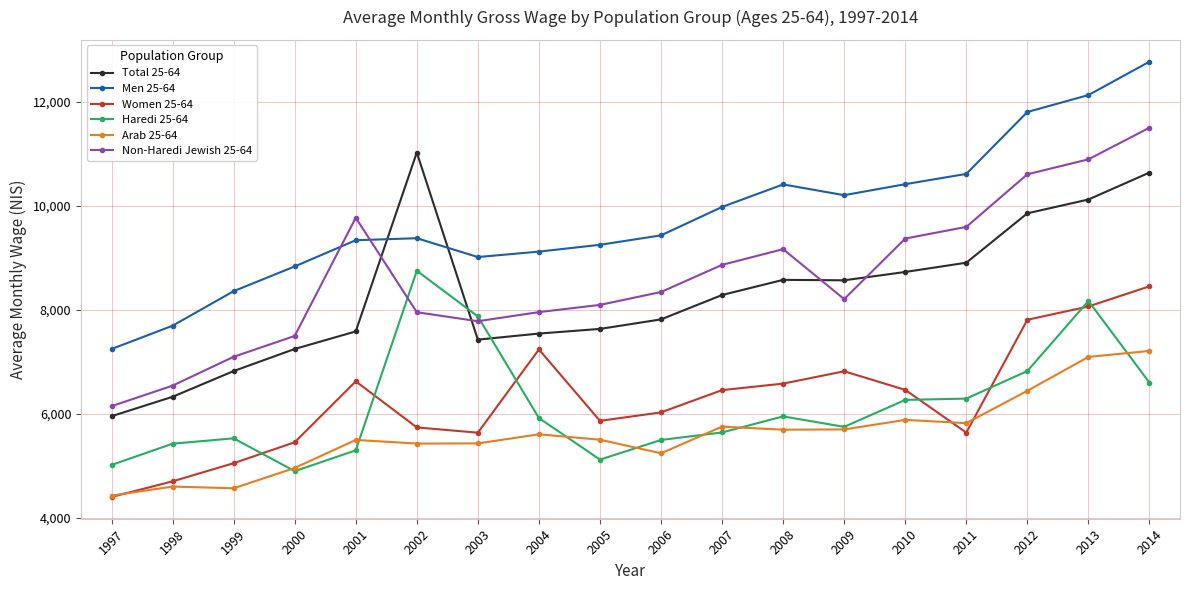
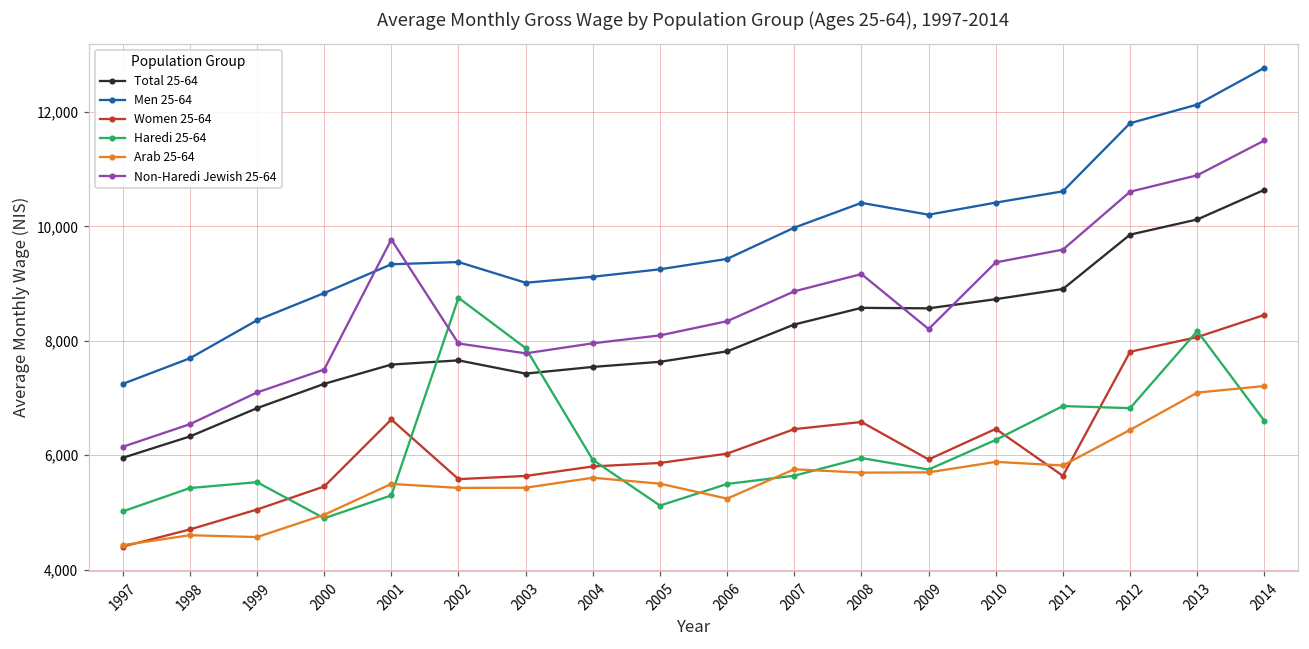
Total 25-64, 2002: 11,000 -> 7,700
Women 25-64, 2002: 5,700 -> 5,600
Women 25-64, 2004: 7,200 -> 5,800
Women 25-64, 2009: 6,800 -> 5,900
Haredi 25-64, 2011: 6,300 -> 6,900
